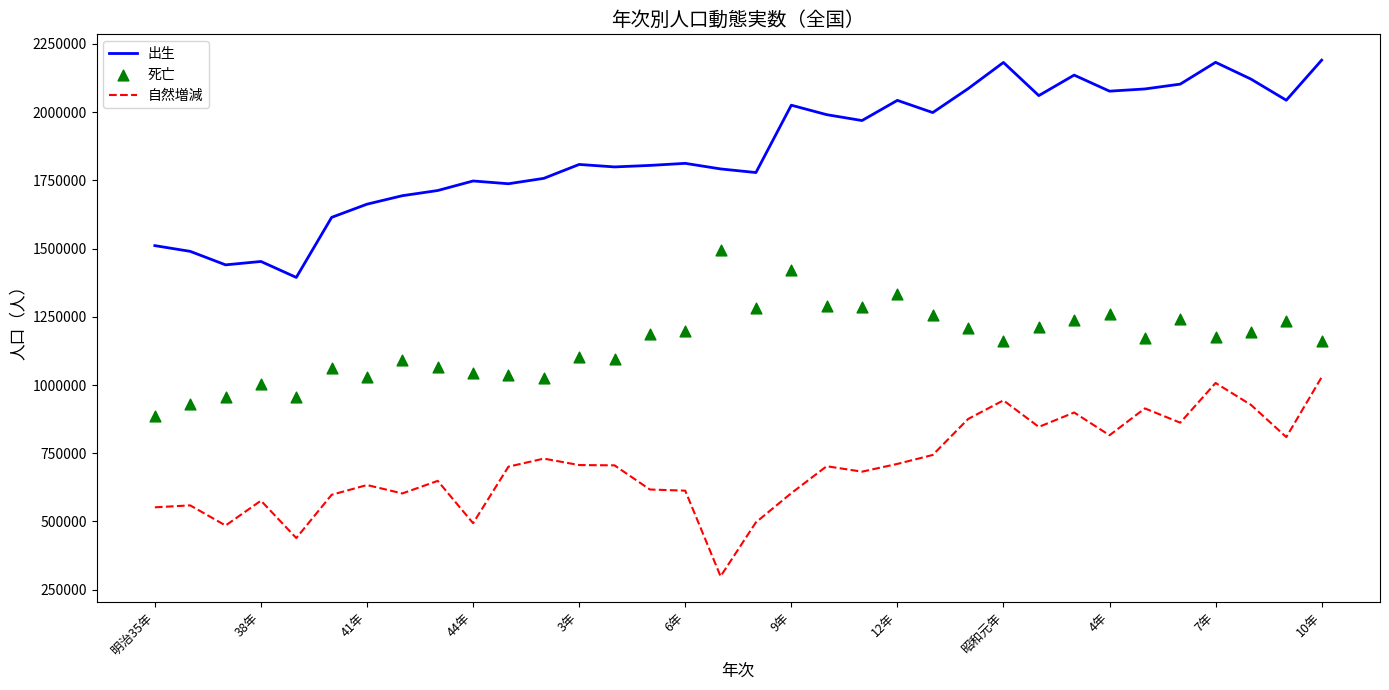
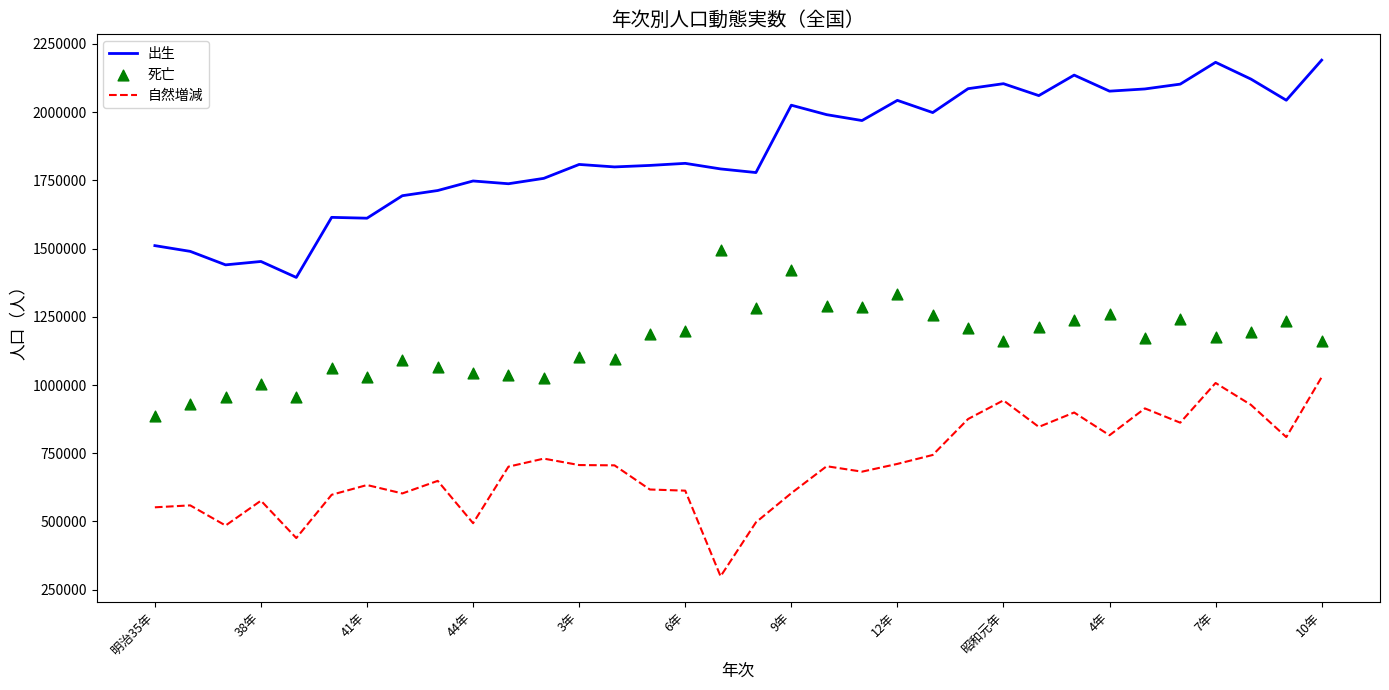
出生, 41年: 1660000 -> 1610000
出生, 昭和元年: 2180000 -> 2100000
